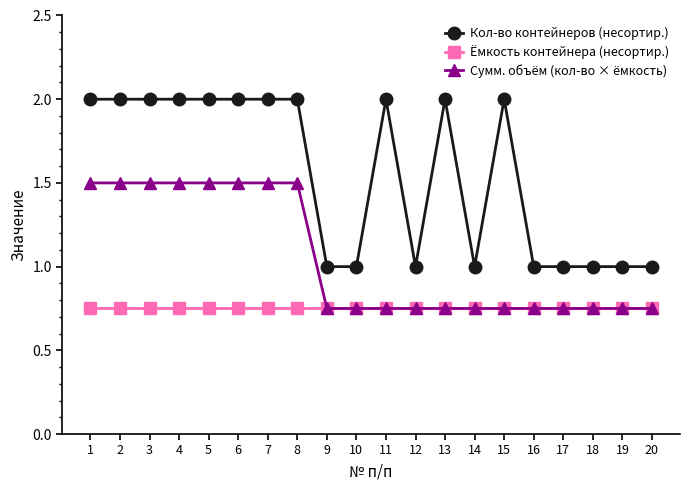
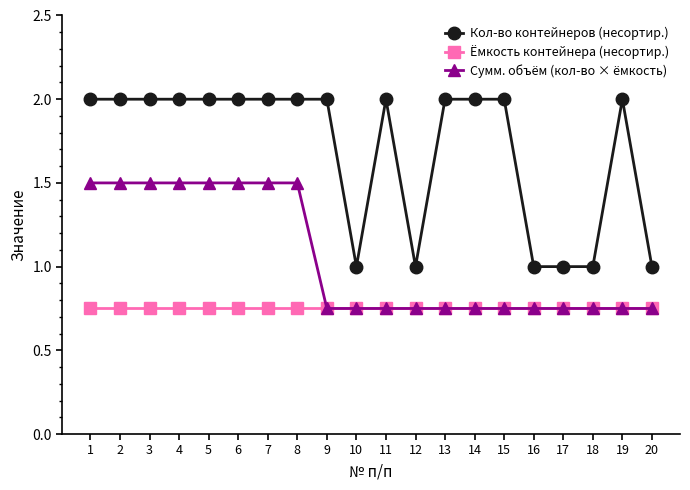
Кол-во контейнеров (несортир.), 9: 1 -> 2
Кол-во контейнеров (несортир.), 14: 1 -> 2
Кол-во контейнеров (несортир.), 19: 1 -> 2
